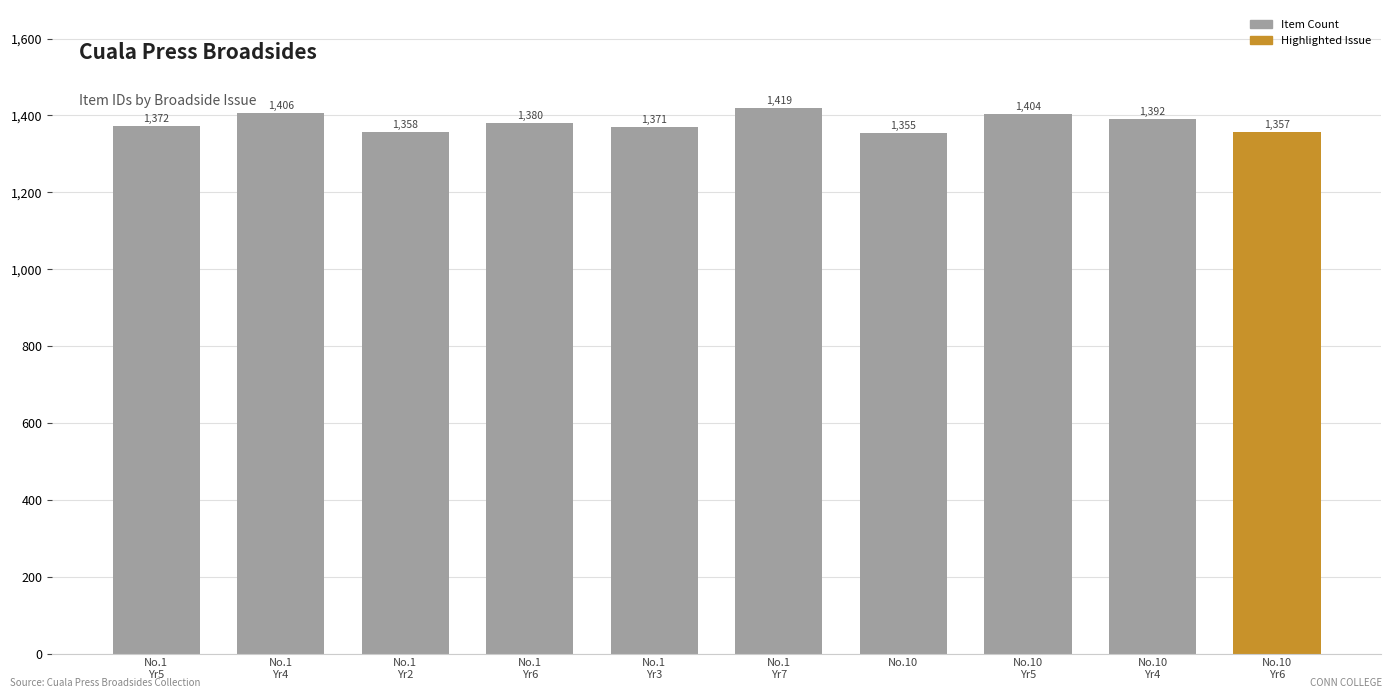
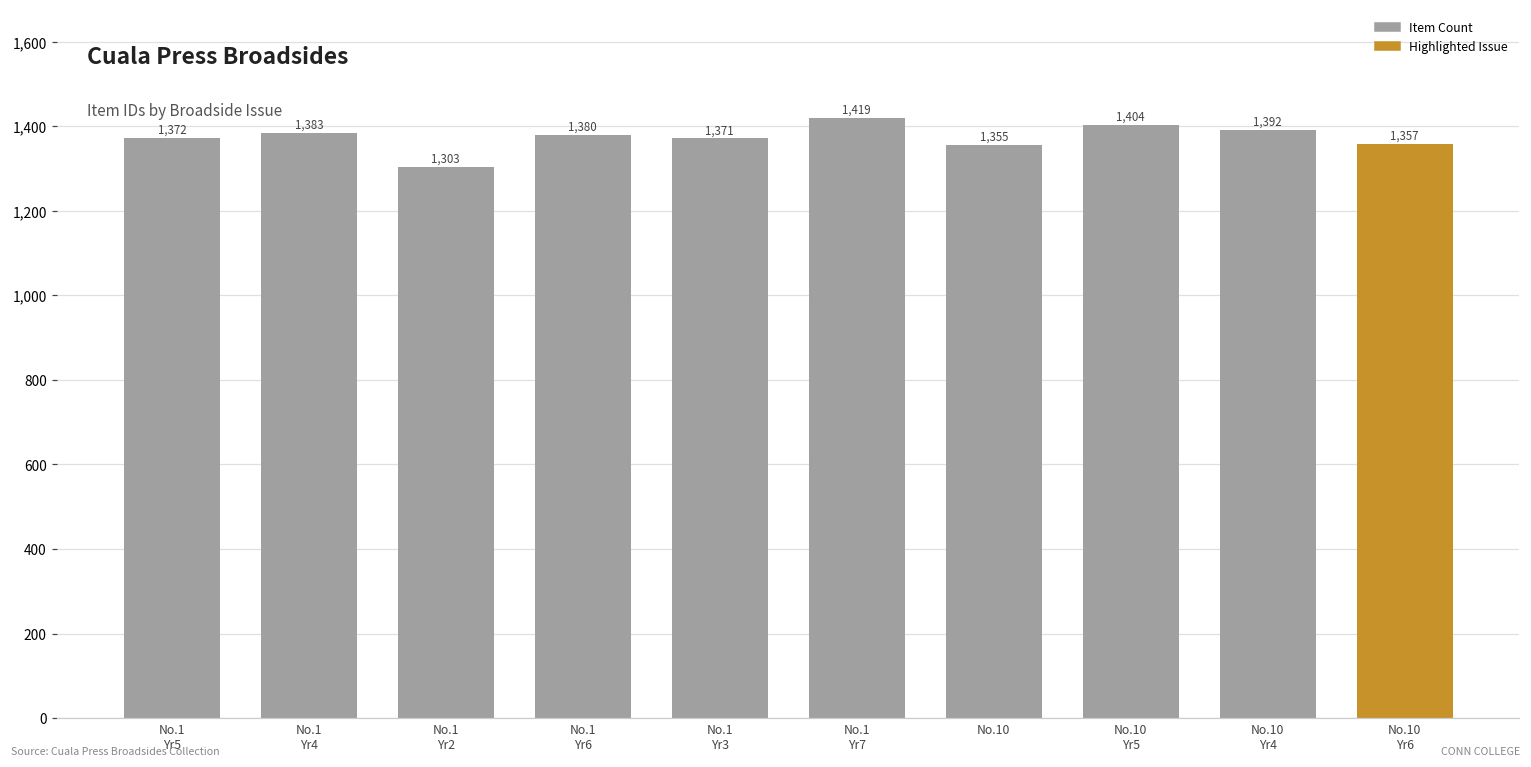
No.1 Yr4: 1,406 -> 1,383
No.1 Yr2: 1,358 -> 1,303
